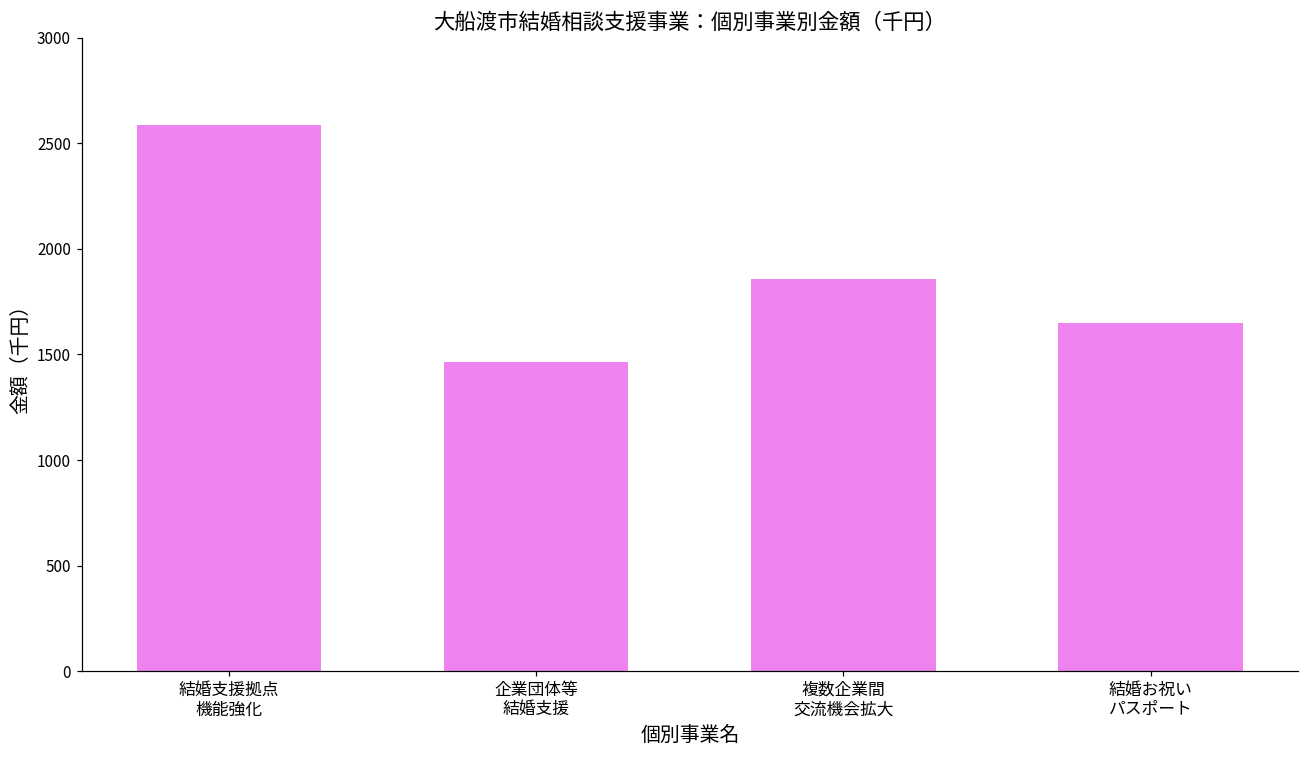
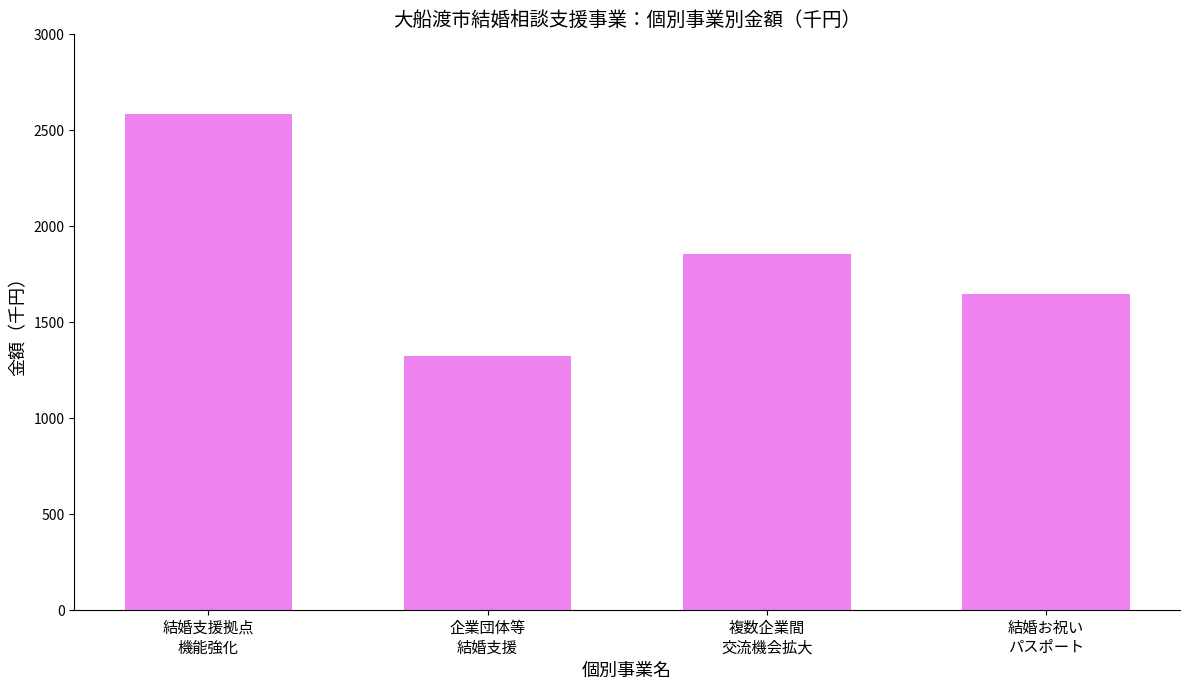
企業団体等 結婚支援: 1460 -> 1320
